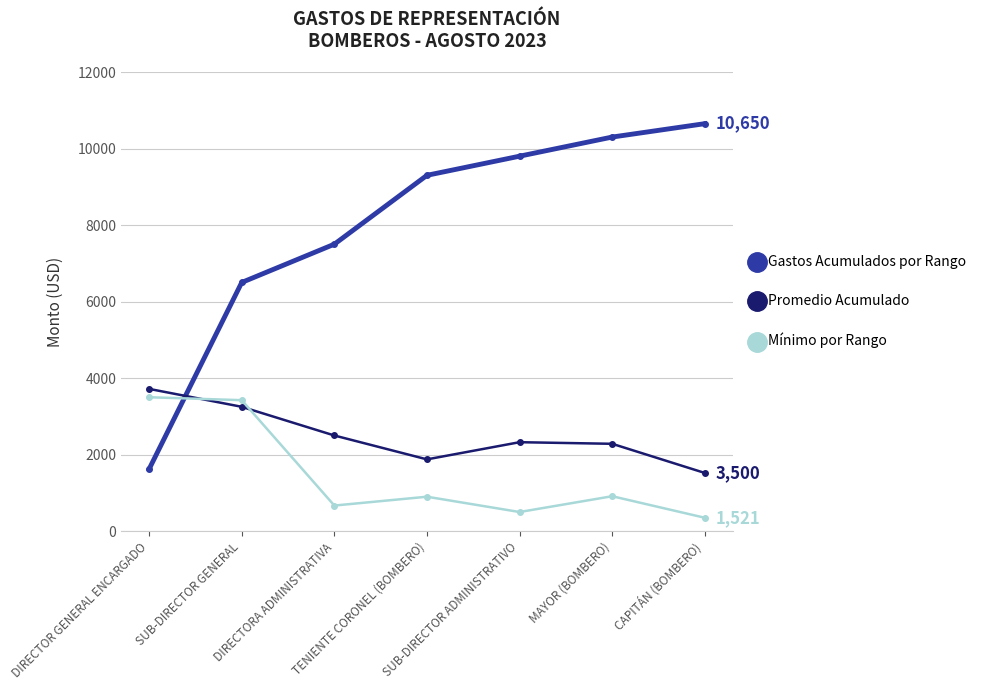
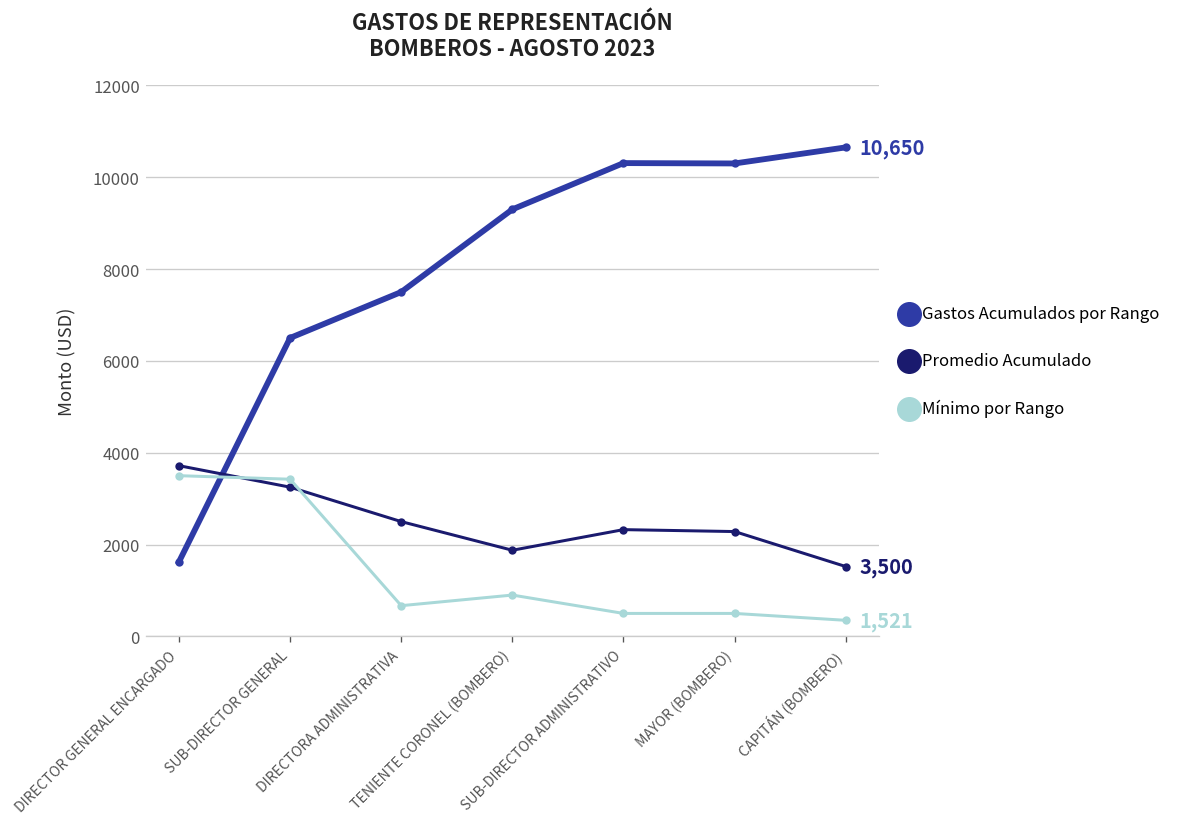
Gastos Acumulados por Rango, SUB-DIRECTOR ADMINISTRATIVO: 9800 -> 10300
Mínimo por Rango, MAYOR (BOMBERO): 900 -> 500
